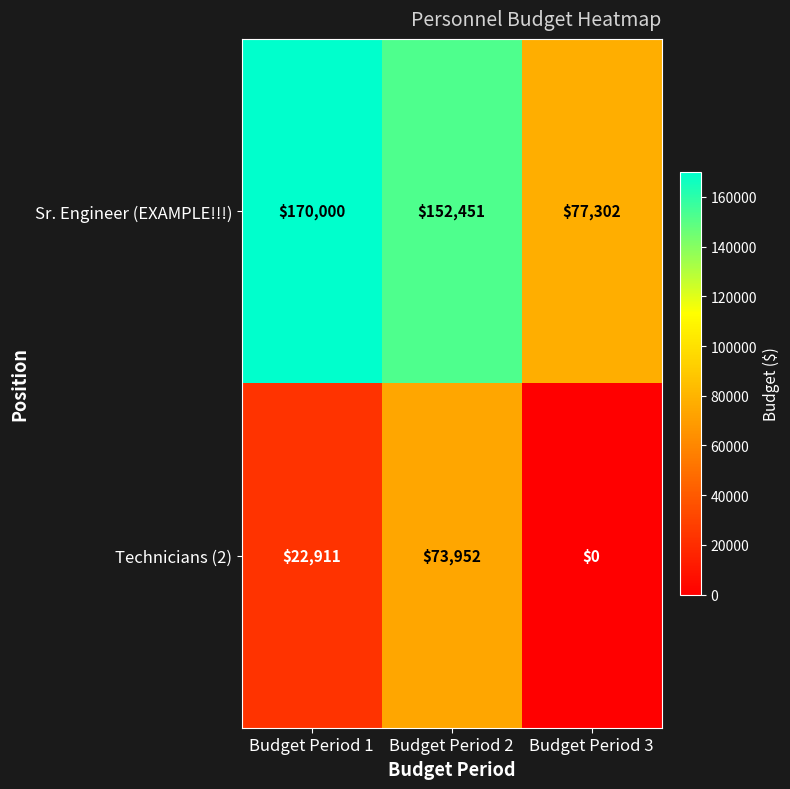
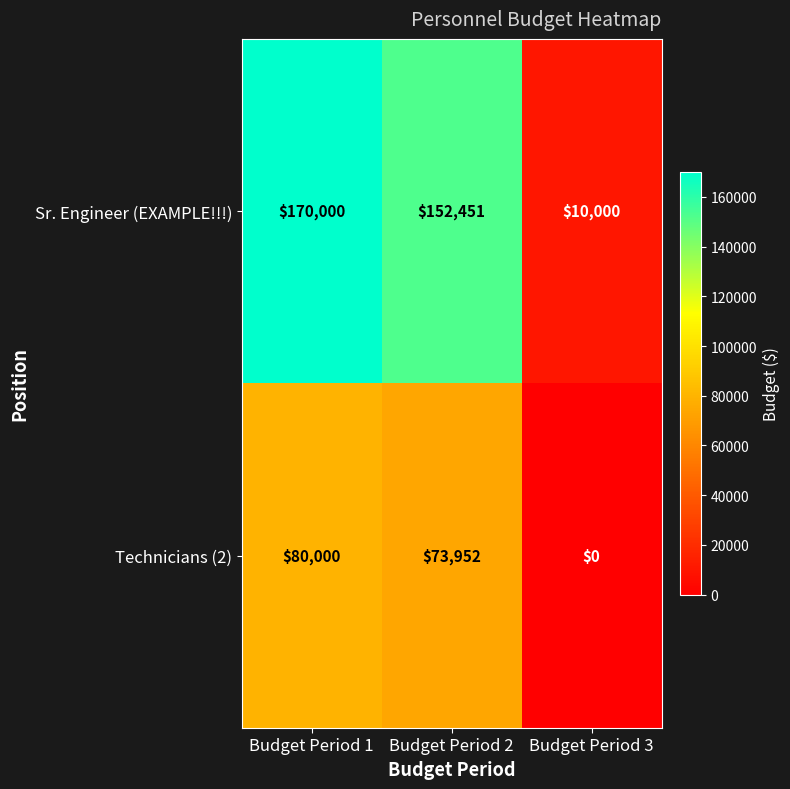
Sr. Engineer (EXAMPLE!!!), Budget Period 3: $77,302 -> $10,000
Technicians (2), Budget Period 1: $22,911 -> $80,000
